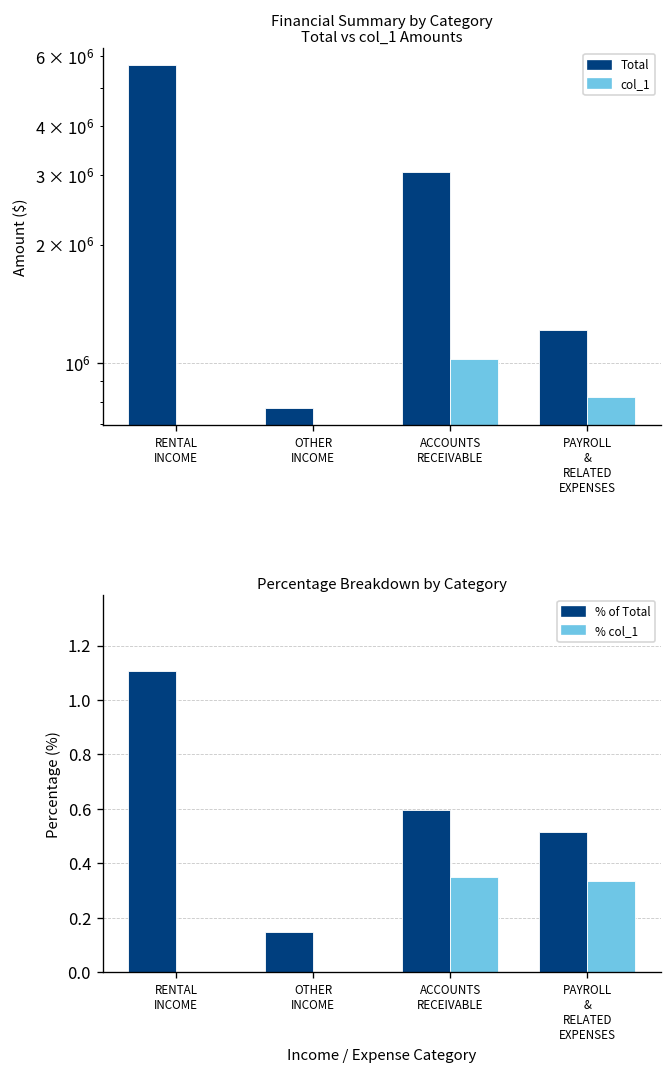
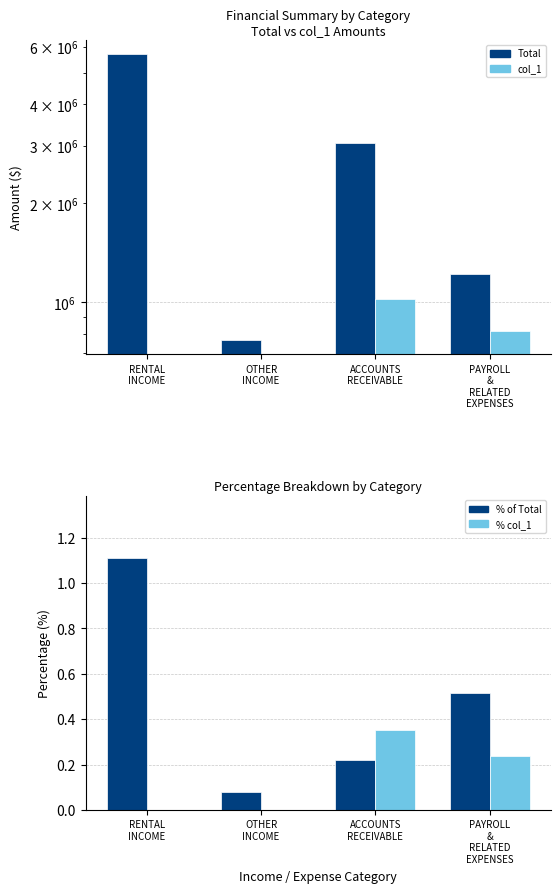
Percentage Breakdown by Category, % of Total, OTHER INCOME: 0.15 -> 0.08
Percentage Breakdown by Category, % of Total, ACCOUNTS RECEIVABLE: 0.60 -> 0.22
Percentage Breakdown by Category, % col_1, PAYROLL & RELATED EXPENSES: 0.33 -> 0.24
